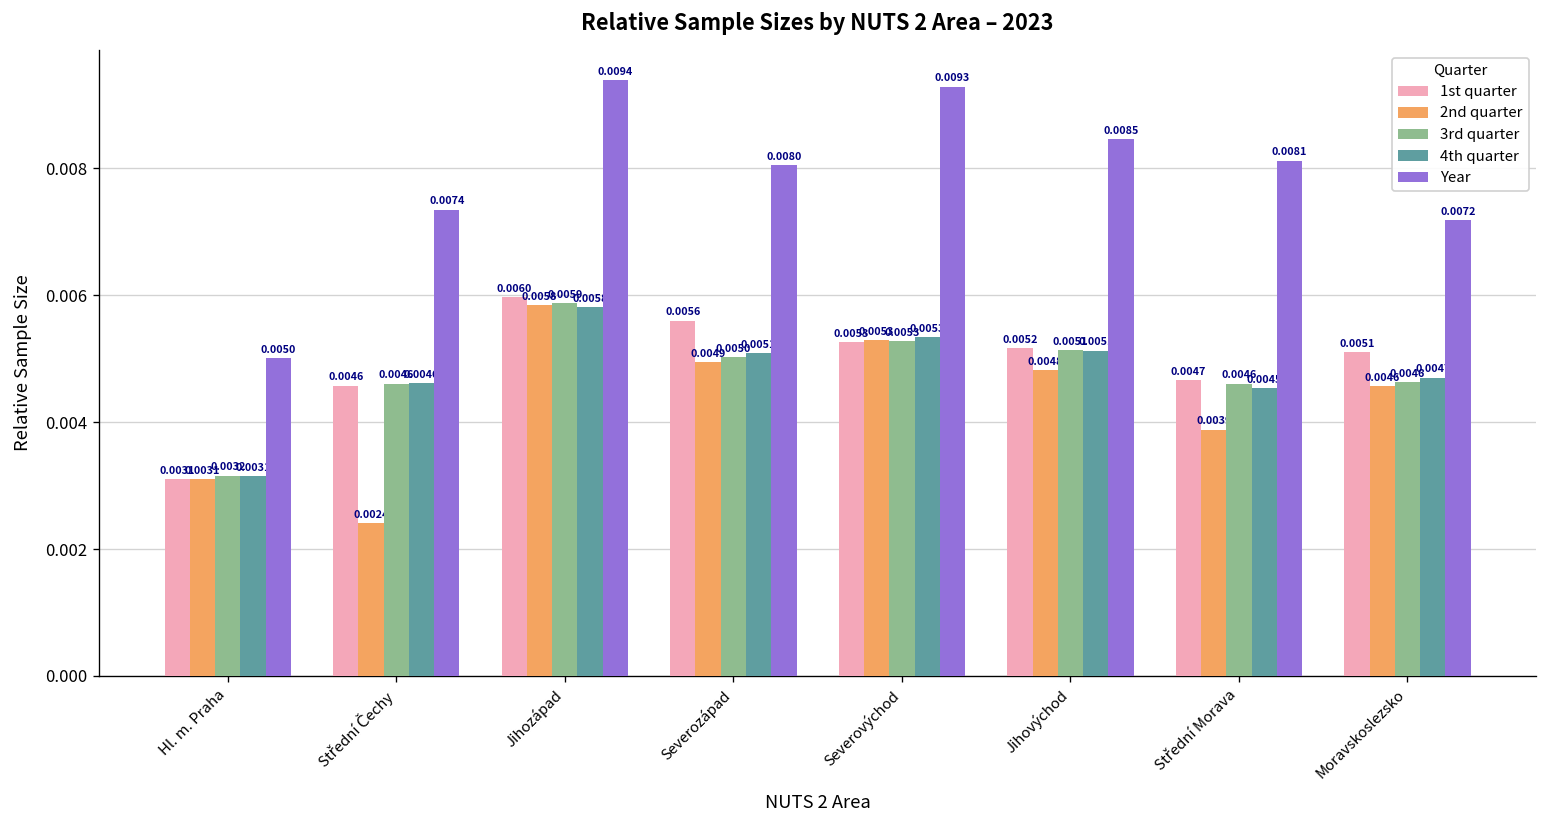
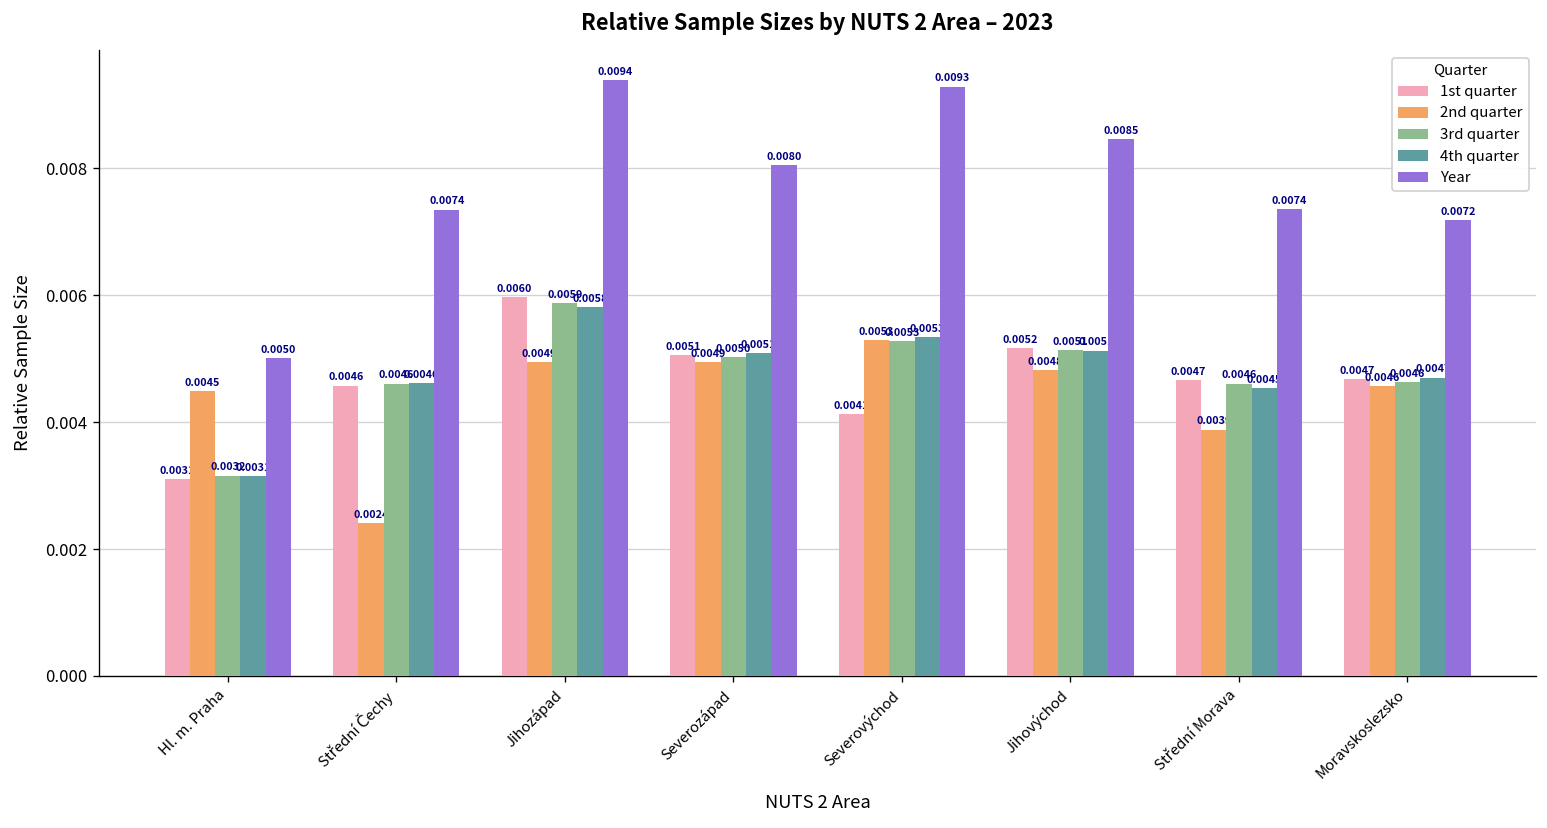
2nd quarter, Hl. m. Praha: 0.0031 -> 0.0045
2nd quarter, Jihozápad: 0.0058 -> 0.0049
1st quarter, Severozápad: 0.0056 -> 0.0051
1st quarter, Severovýchod: 0.0053 -> 0.0041
Year, Střední Morava: 0.0081 -> 0.0074
1st quarter, Moravskoslezsko: 0.0051 -> 0.0047
